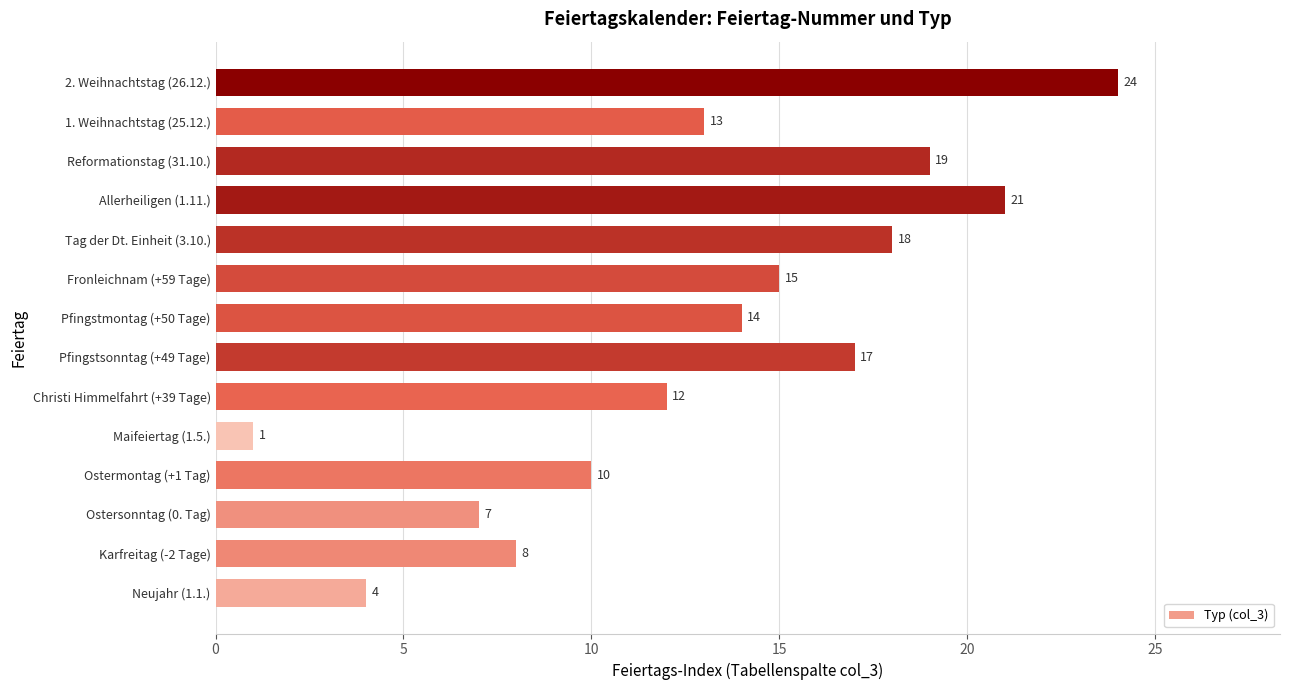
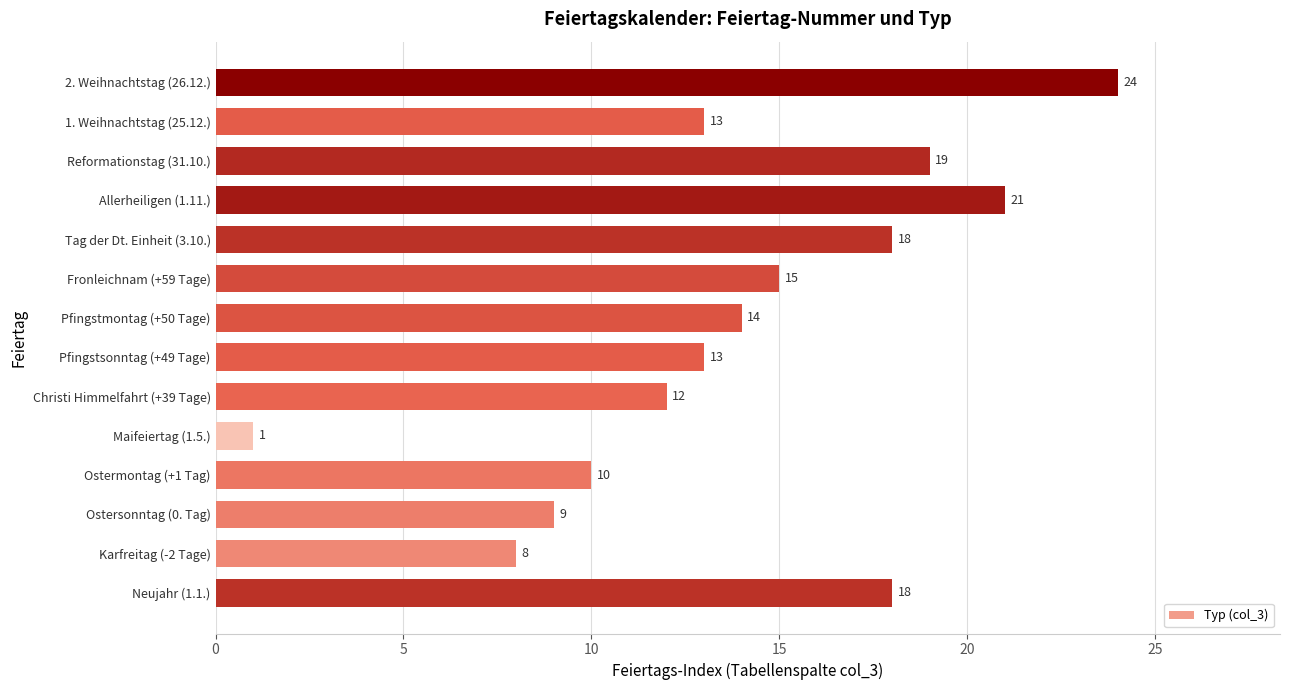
Pfingstsonntag (+49 Tage): 17 -> 13
Ostersonntag (0. Tag): 7 -> 9
Neujahr (1.1.): 4 -> 18
